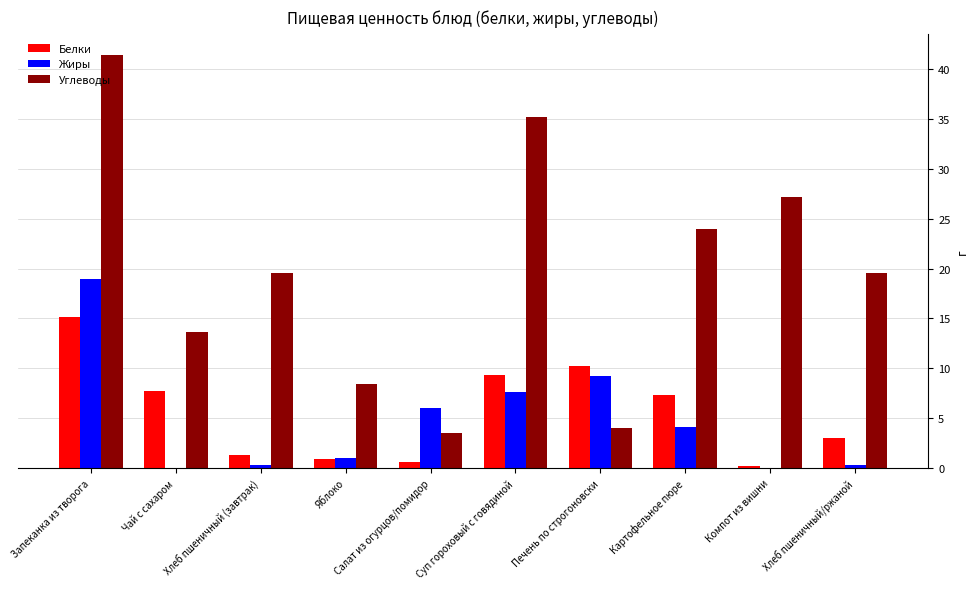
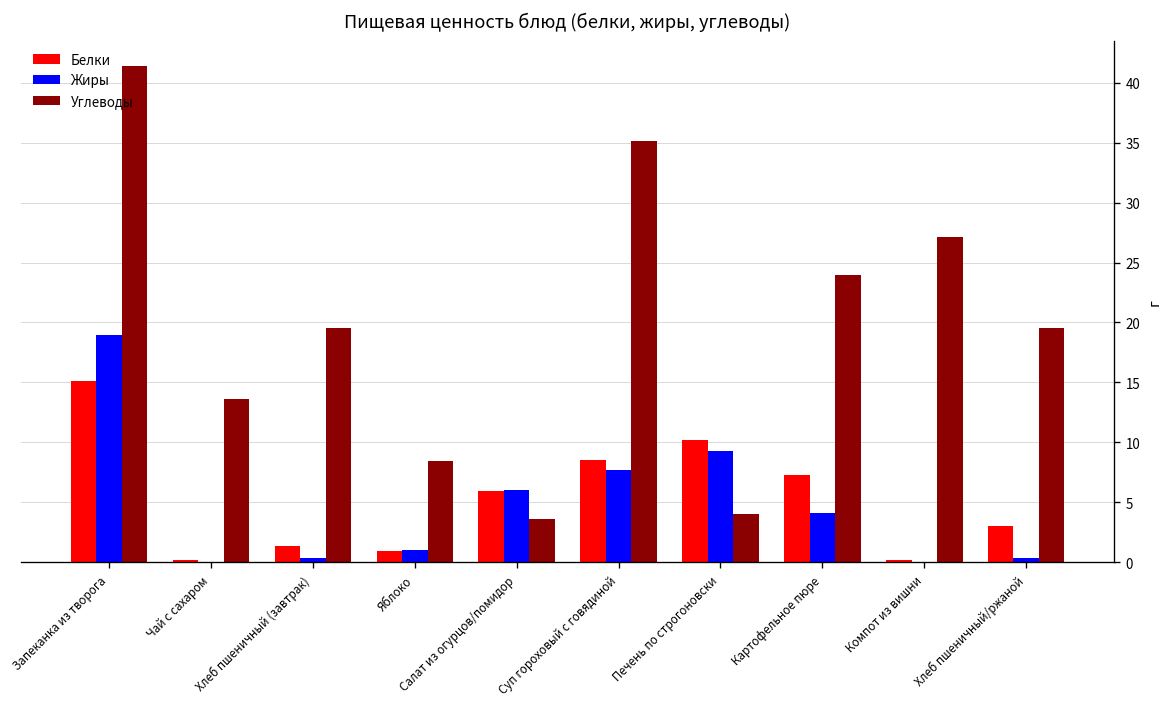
Белки, Чай с сахаром: 8 -> 0
Белки, Салат из огурцов/помидор: 1 -> 6
Белки, Суп гороховый с говядиной: 9 -> 8
